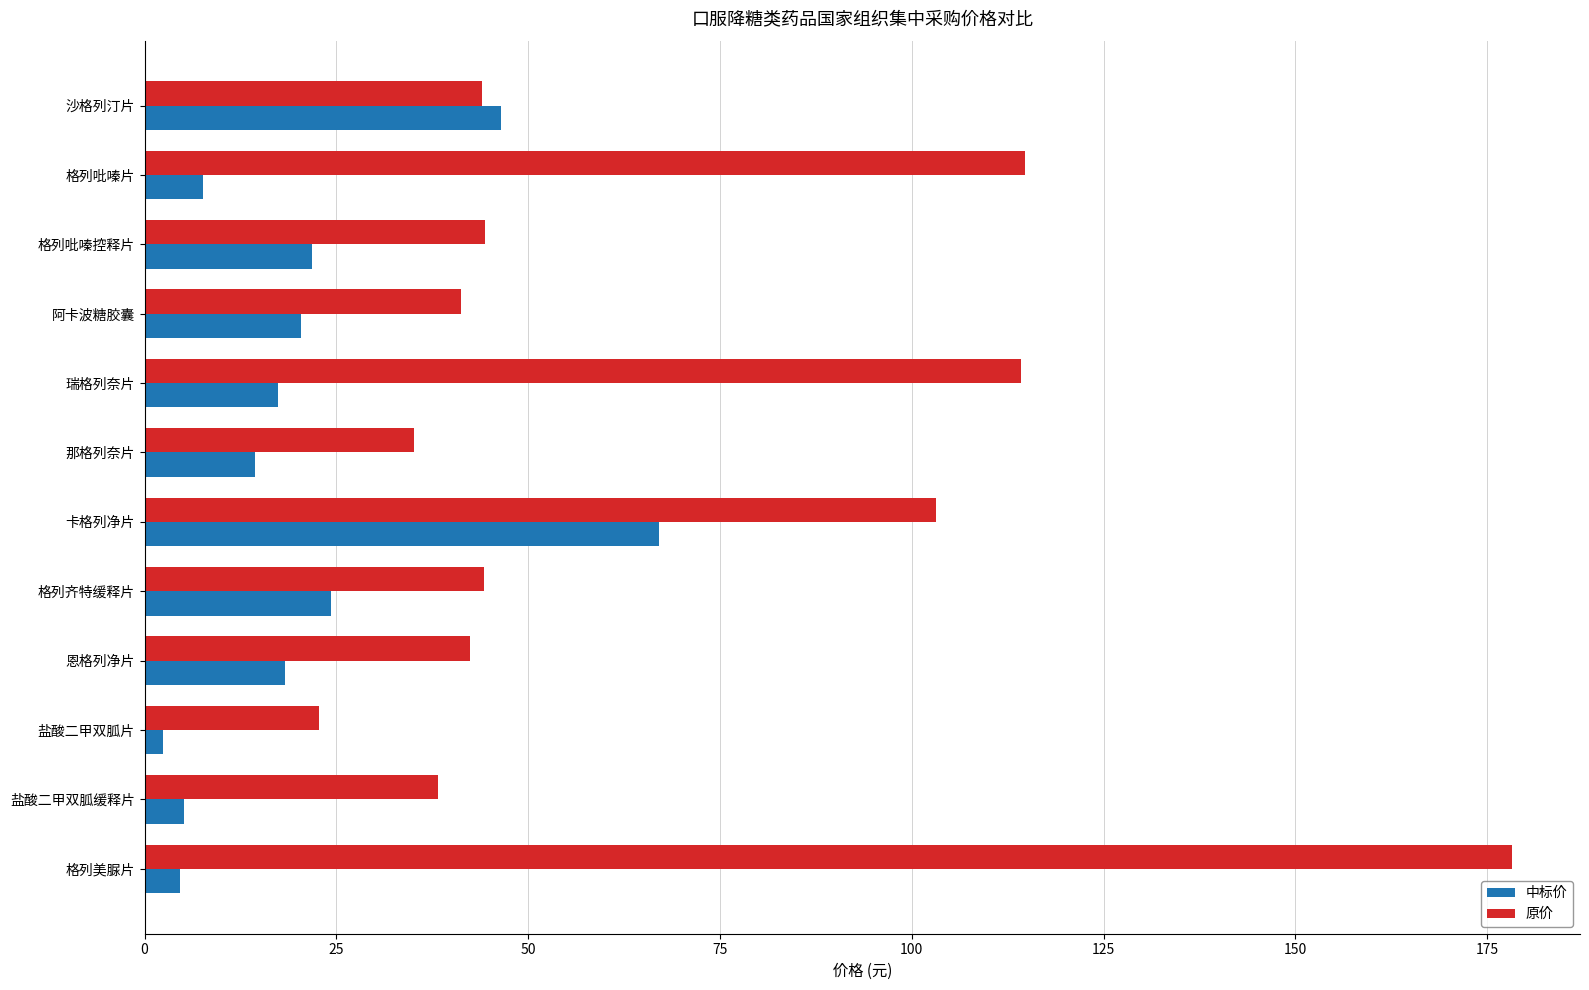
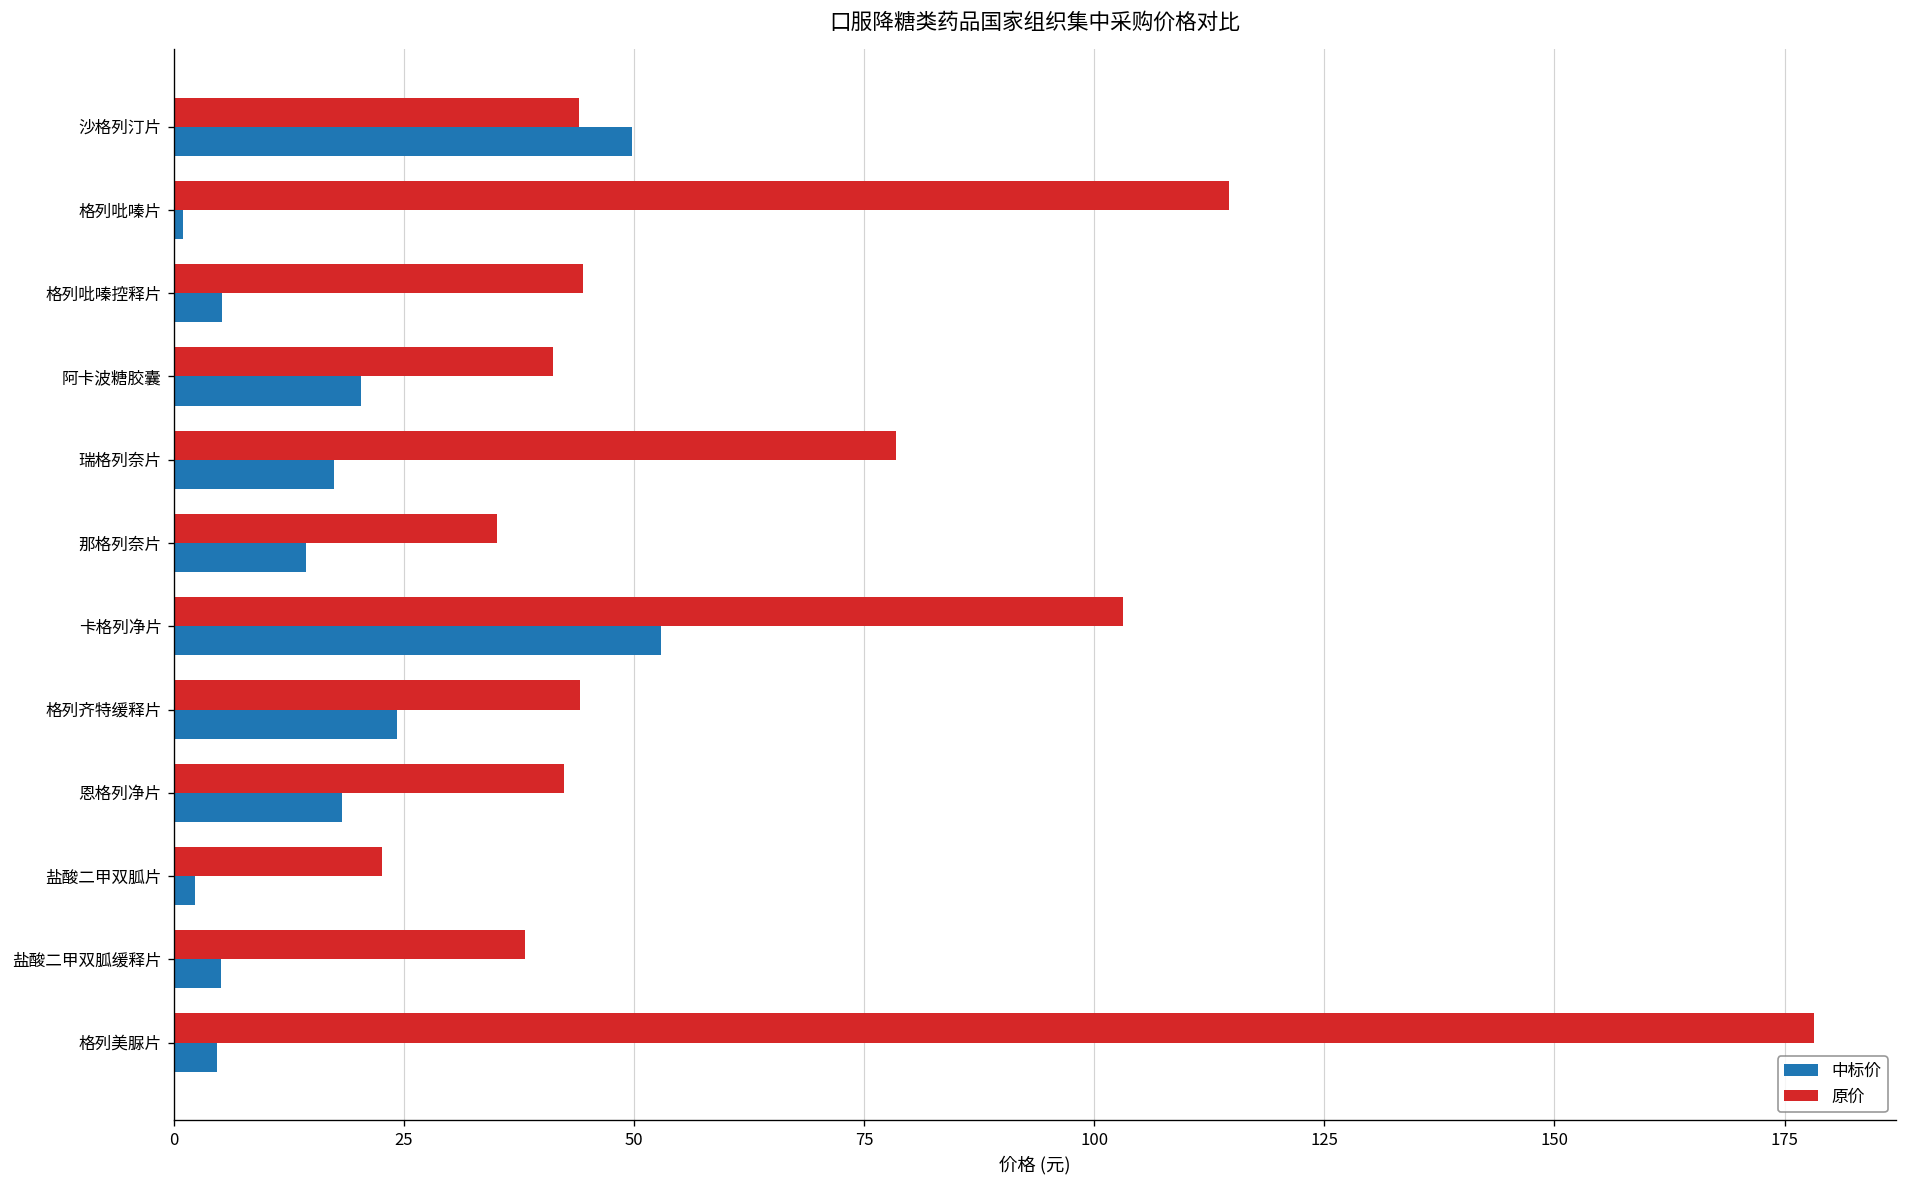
中标价, 沙格列汀片: 46 -> 50
中标价, 格列吡嗪片: 8 -> 1
中标价, 格列吡嗪控释片: 22 -> 5
原价, 瑞格列奈片: 114 -> 79
中标价, 卡格列净片: 67 -> 53
